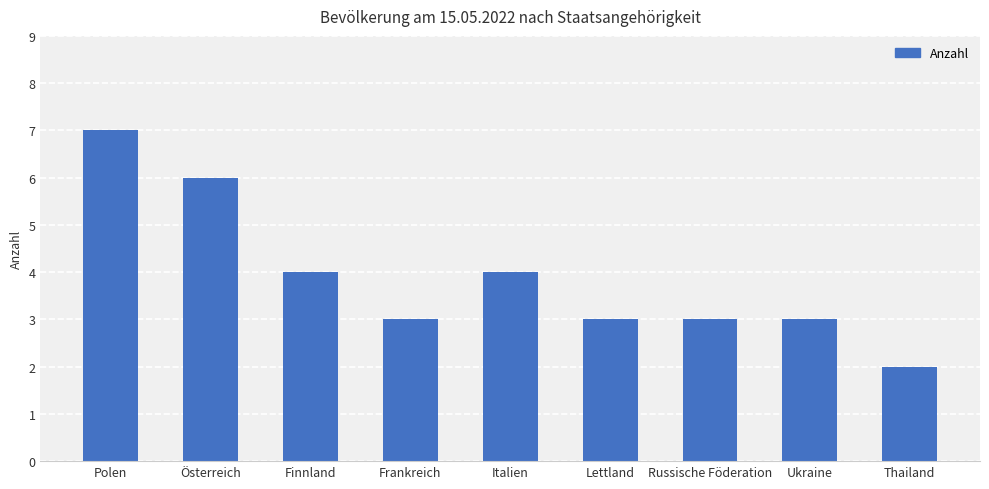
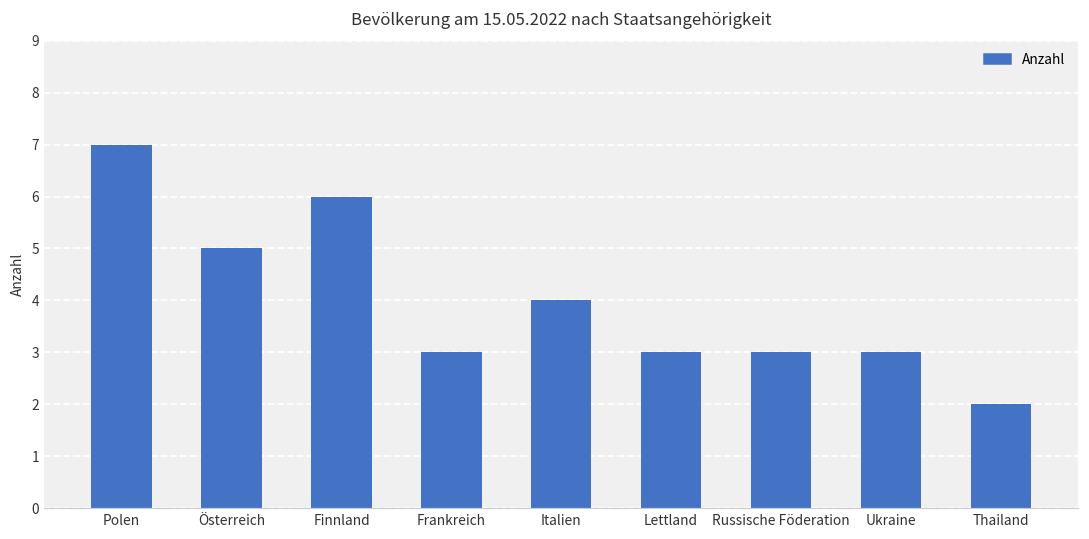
Österreich: 6 -> 5
Finnland: 4 -> 6
